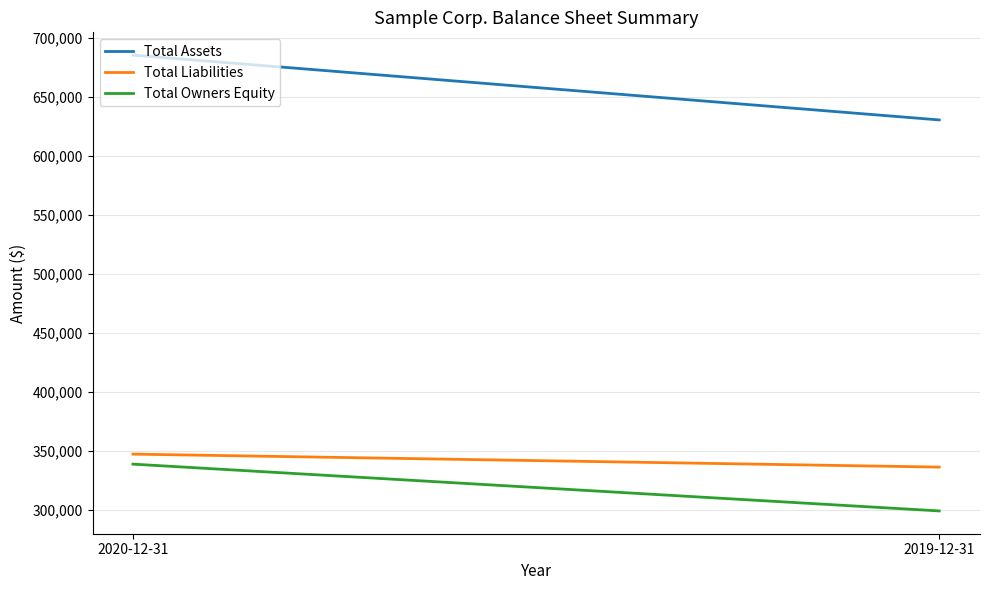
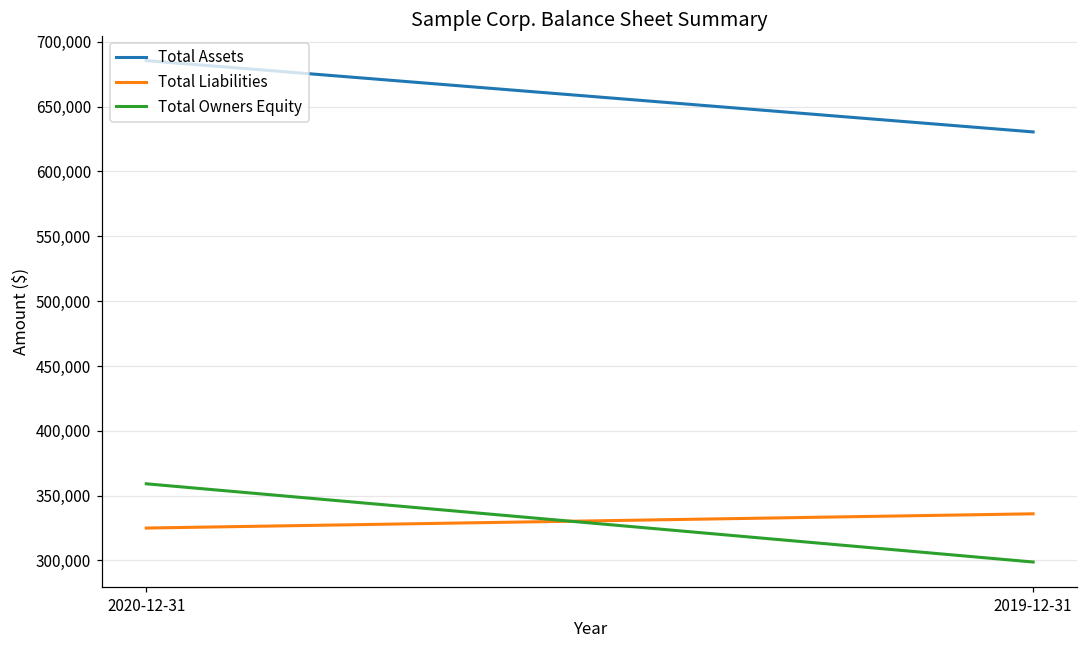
Total Liabilities, 2020-12-31: 347,000 -> 325,000
Total Owners Equity, 2020-12-31: 339,000 -> 359,000
